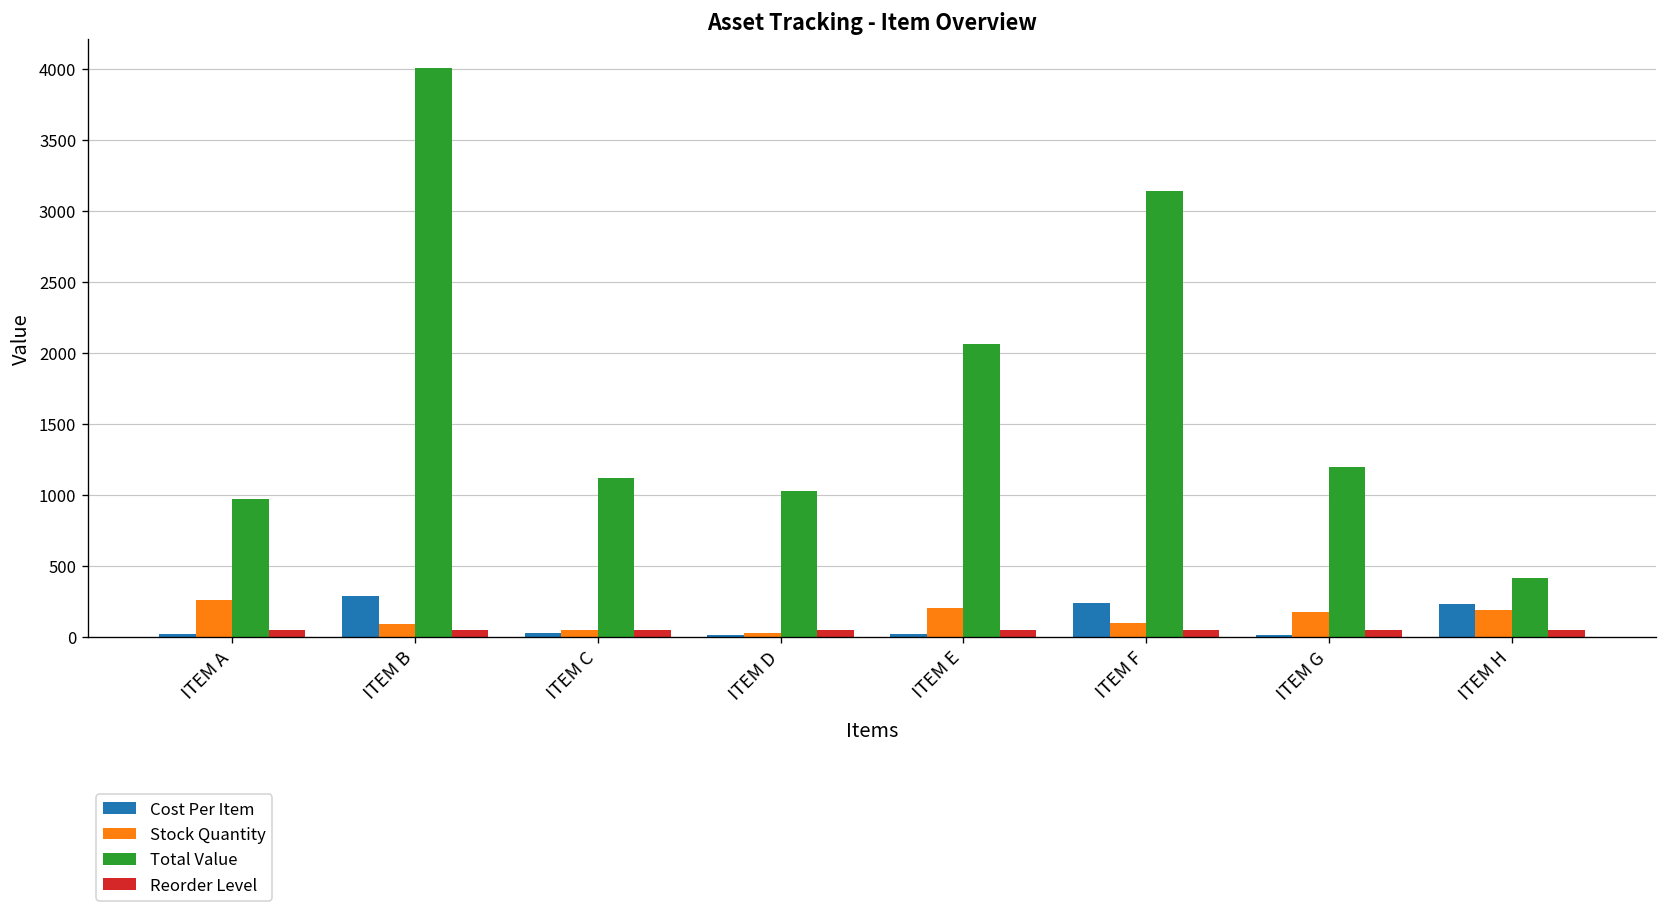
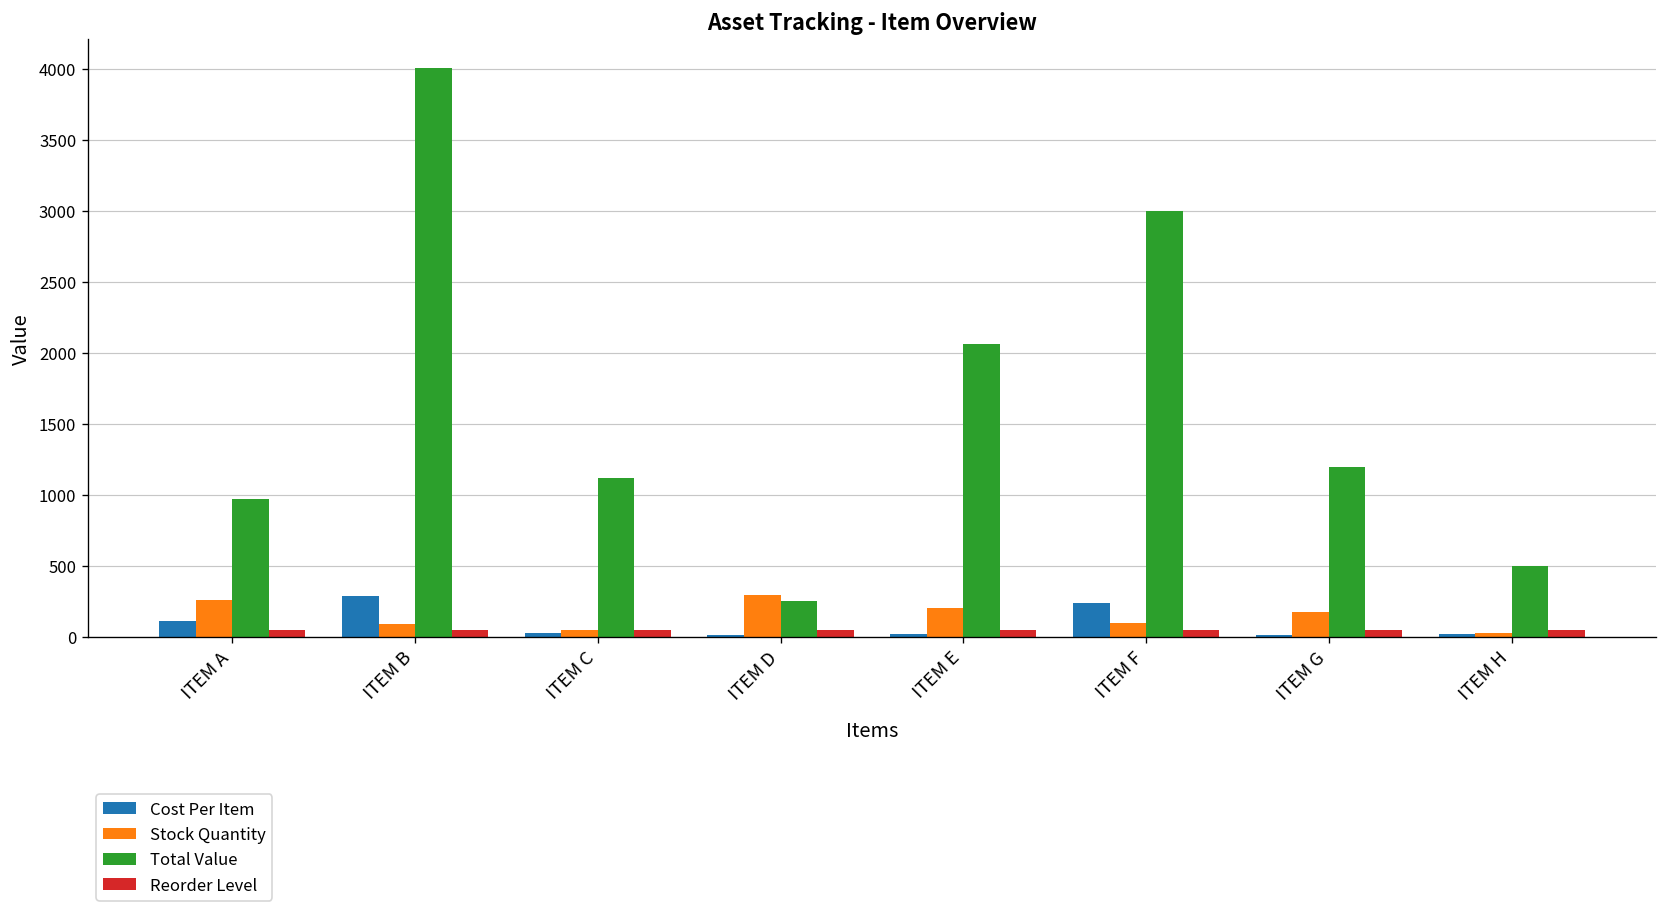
Cost Per Item, ITEM A: 20 -> 110
Stock Quantity, ITEM D: 30 -> 300
Total Value, ITEM D: 1030 -> 250
Total Value, ITEM F: 3140 -> 3000
Cost Per Item, ITEM H: 230 -> 20
Stock Quantity, ITEM H: 190 -> 30
Total Value, ITEM H: 420 -> 500
